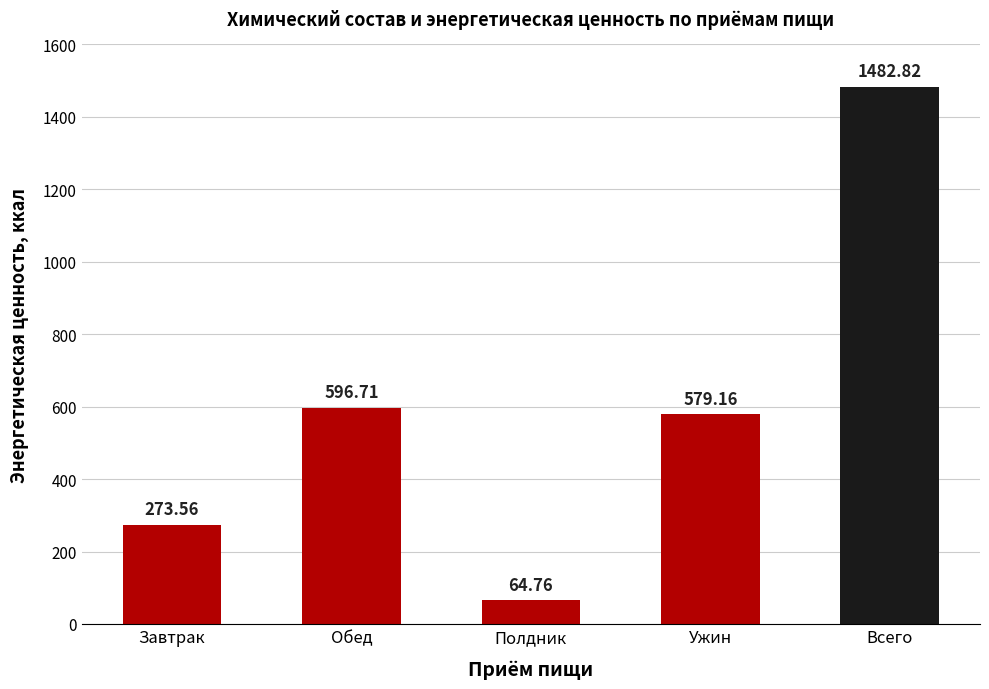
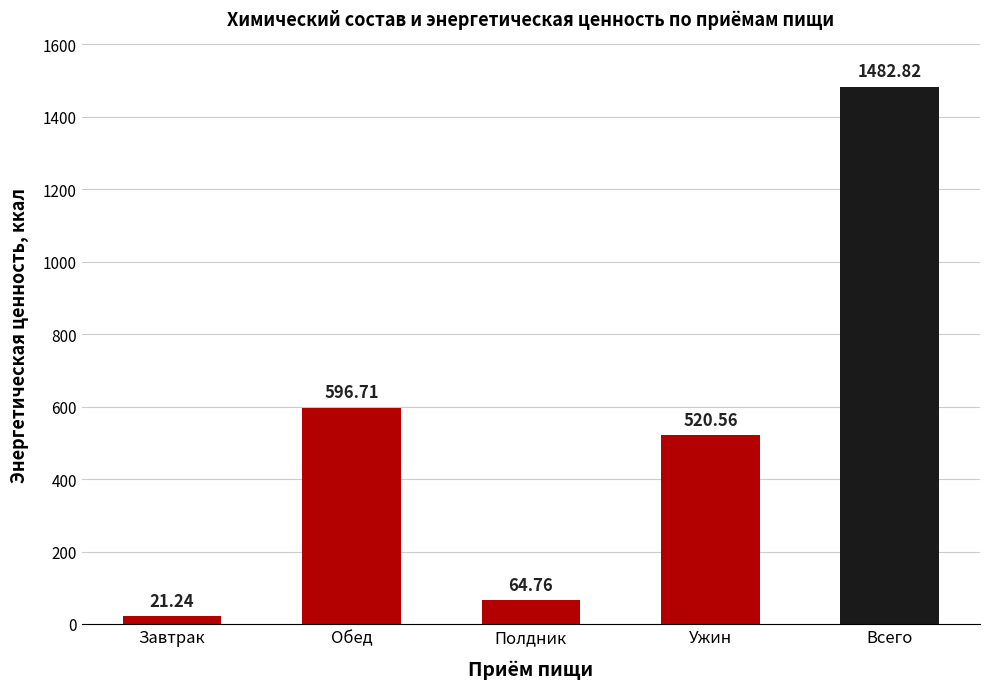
Завтрак: 273.56 -> 21.24
Ужин: 579.16 -> 520.56
